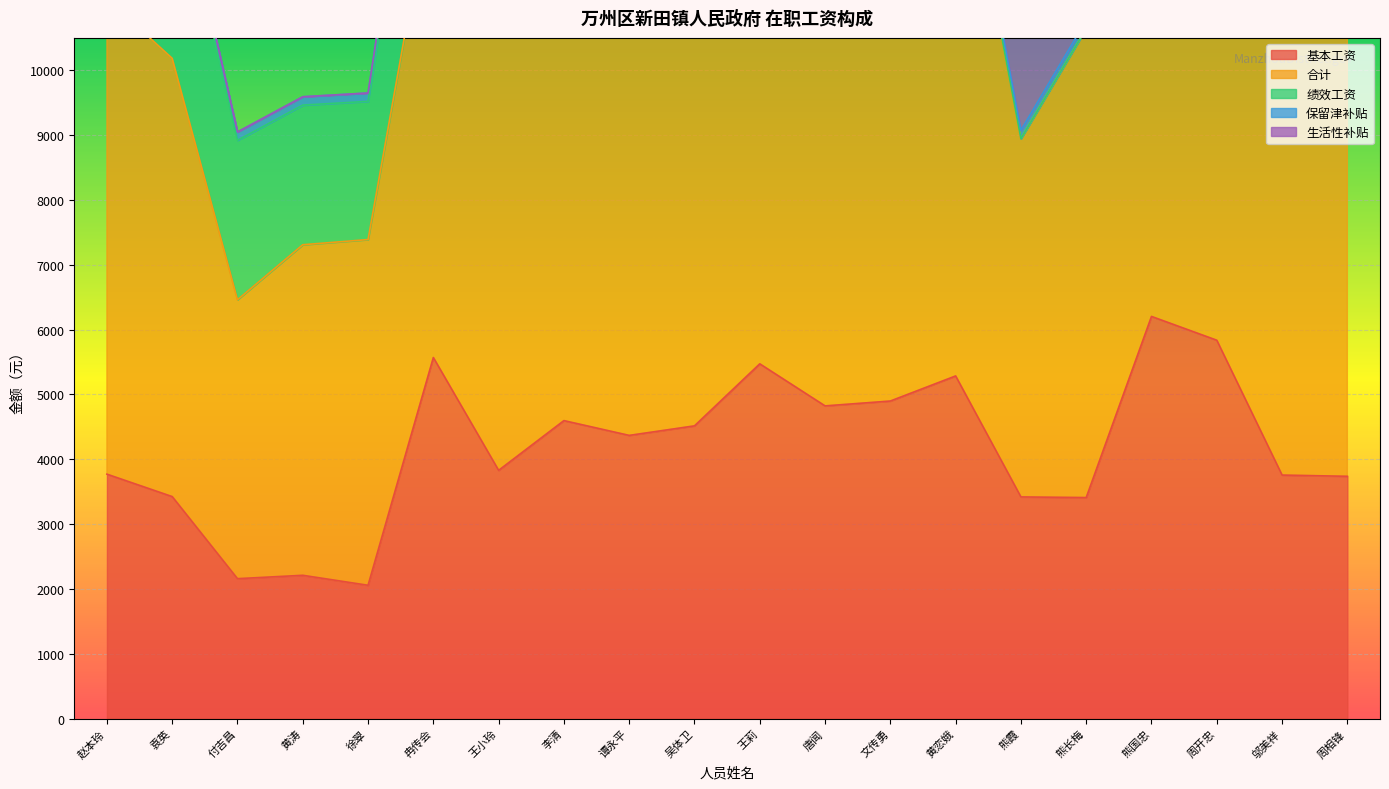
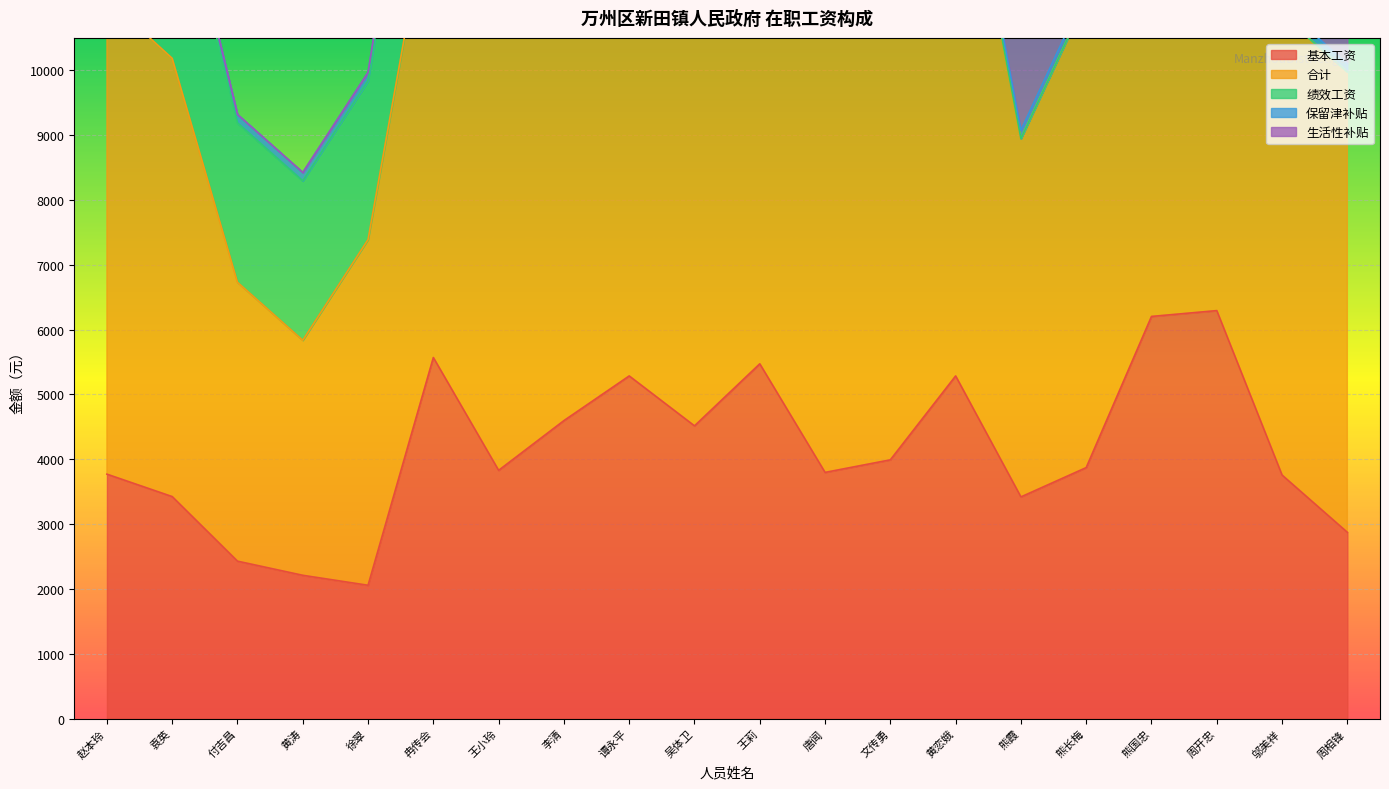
基本工资, 付吉昌: 2200 -> 2400
合计, 黄涛: 5100 -> 3600
绩效工资, 黄涛: 2200 -> 2500
绩效工资, 徐翠: 2100 -> 2500
基本工资, 谭永平: 4400 -> 5300
基本工资, 唐闻: 4800 -> 3800
基本工资, 文传勇: 4900 -> 4000
基本工资, 熊长梅: 3400 -> 3900
基本工资, 周开忠: 5800 -> 6300
基本工资, 周相锋: 3700 -> 2900
